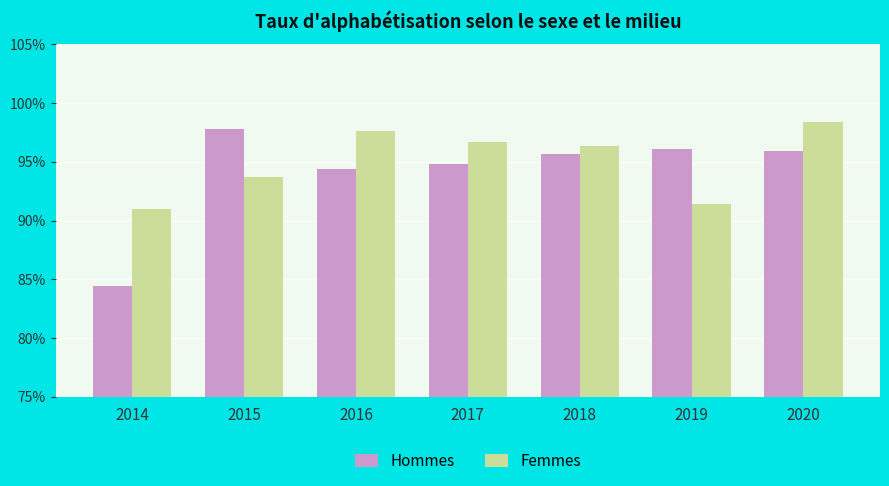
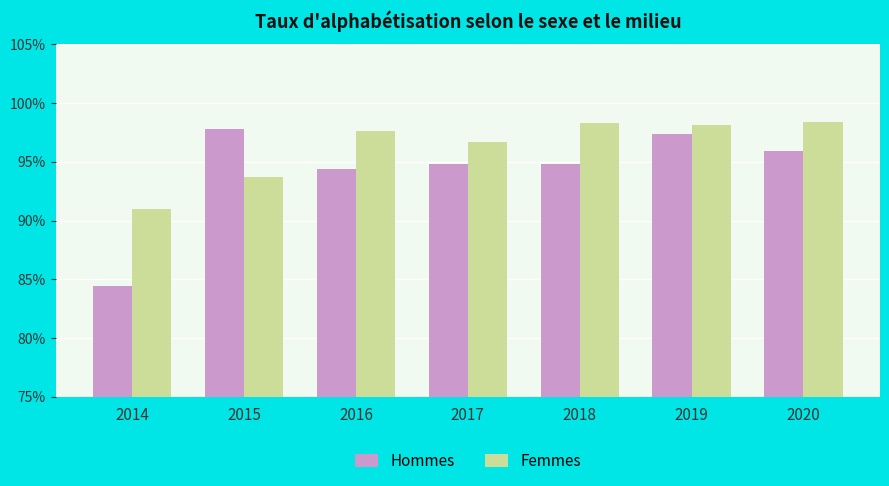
Hommes, 2018: 95.7% -> 94.8%
Femmes, 2018: 96.3% -> 98.3%
Hommes, 2019: 96.1% -> 97.4%
Femmes, 2019: 91.4% -> 98.1%
